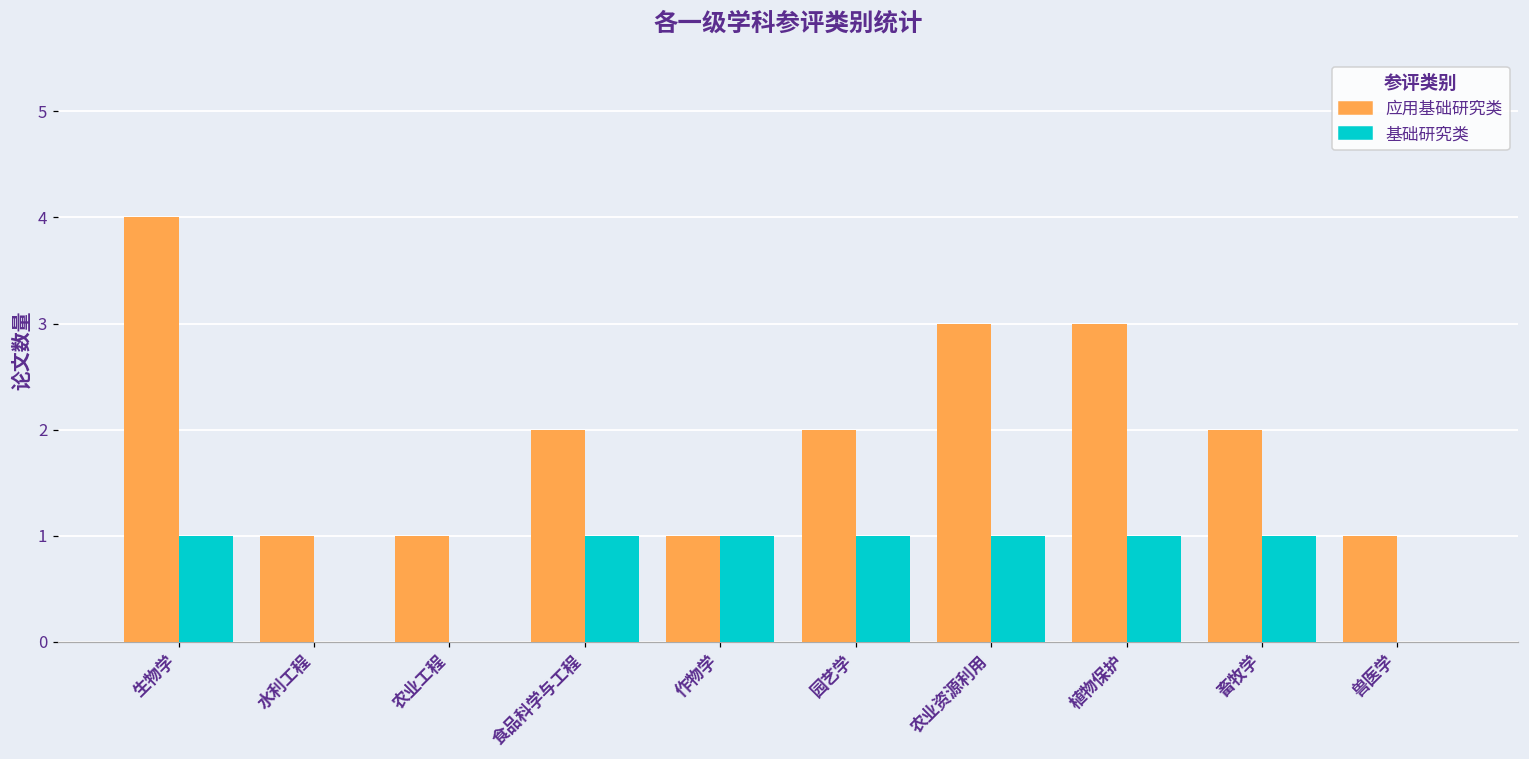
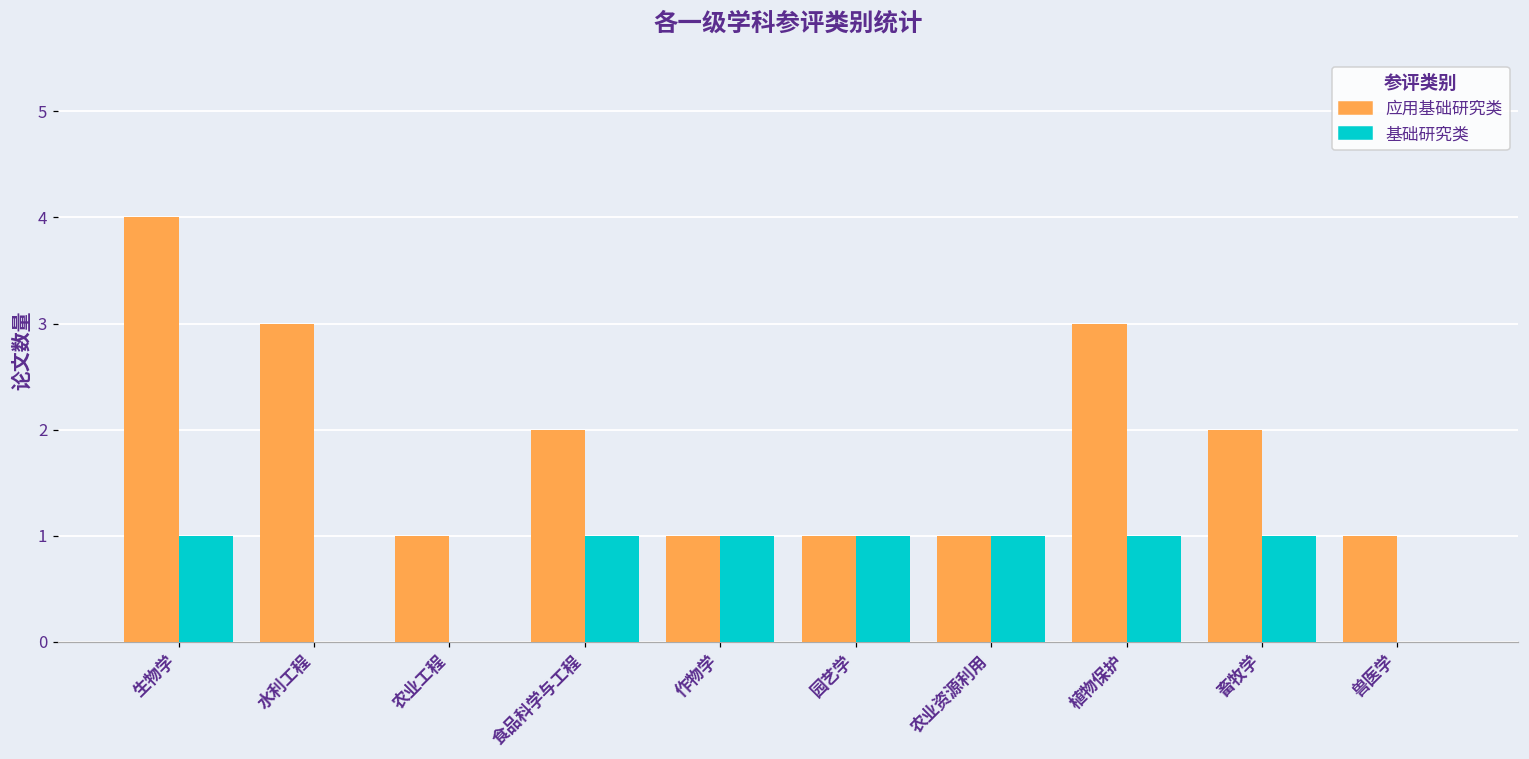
应用基础研究类, 水利工程: 1 -> 3
应用基础研究类, 园艺学: 2 -> 1
应用基础研究类, 农业资源利用: 3 -> 1
